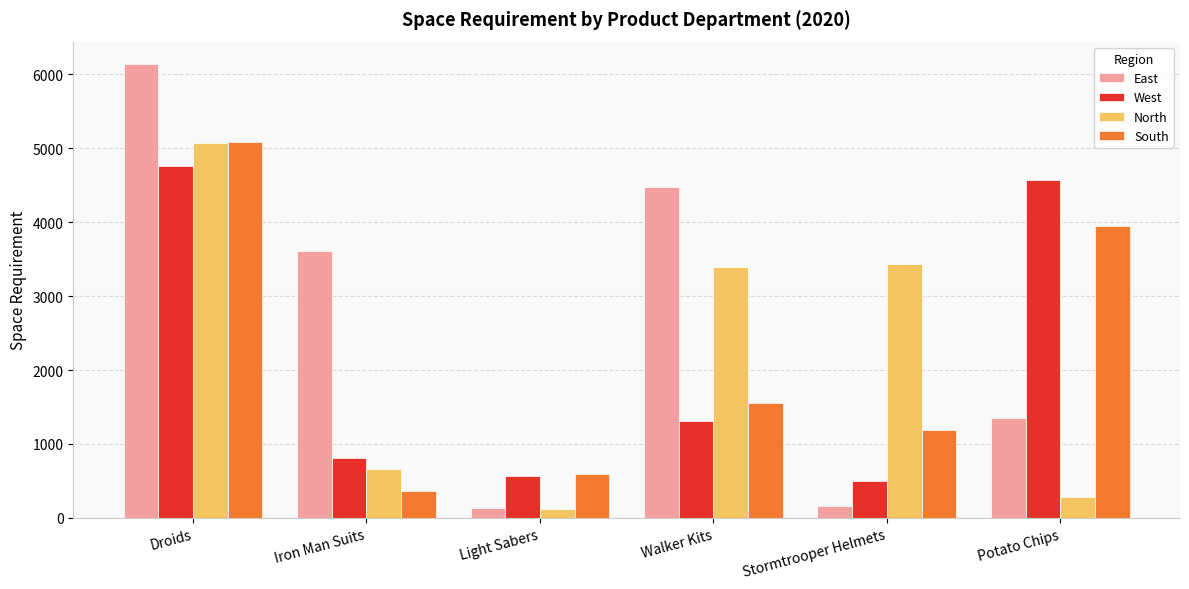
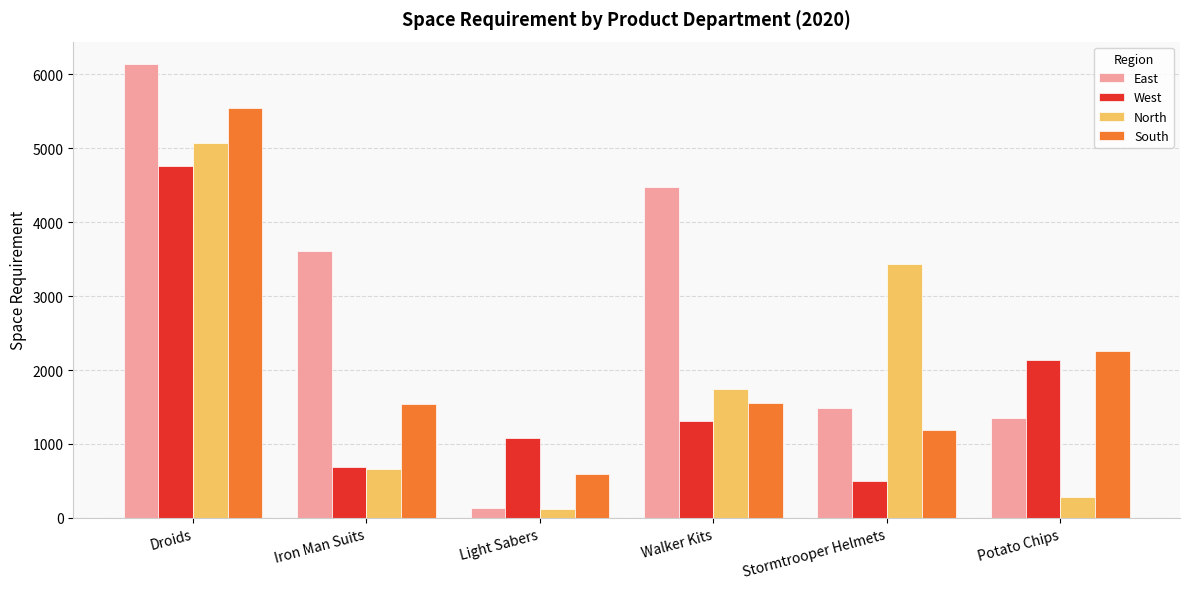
South, Droids: 5100 -> 5600
West, Iron Man Suits: 800 -> 700
South, Iron Man Suits: 400 -> 1500
West, Light Sabers: 600 -> 1100
North, Walker Kits: 3400 -> 1700
East, Stormtrooper Helmets: 200 -> 1500
West, Potato Chips: 4600 -> 2100
South, Potato Chips: 4000 -> 2300
